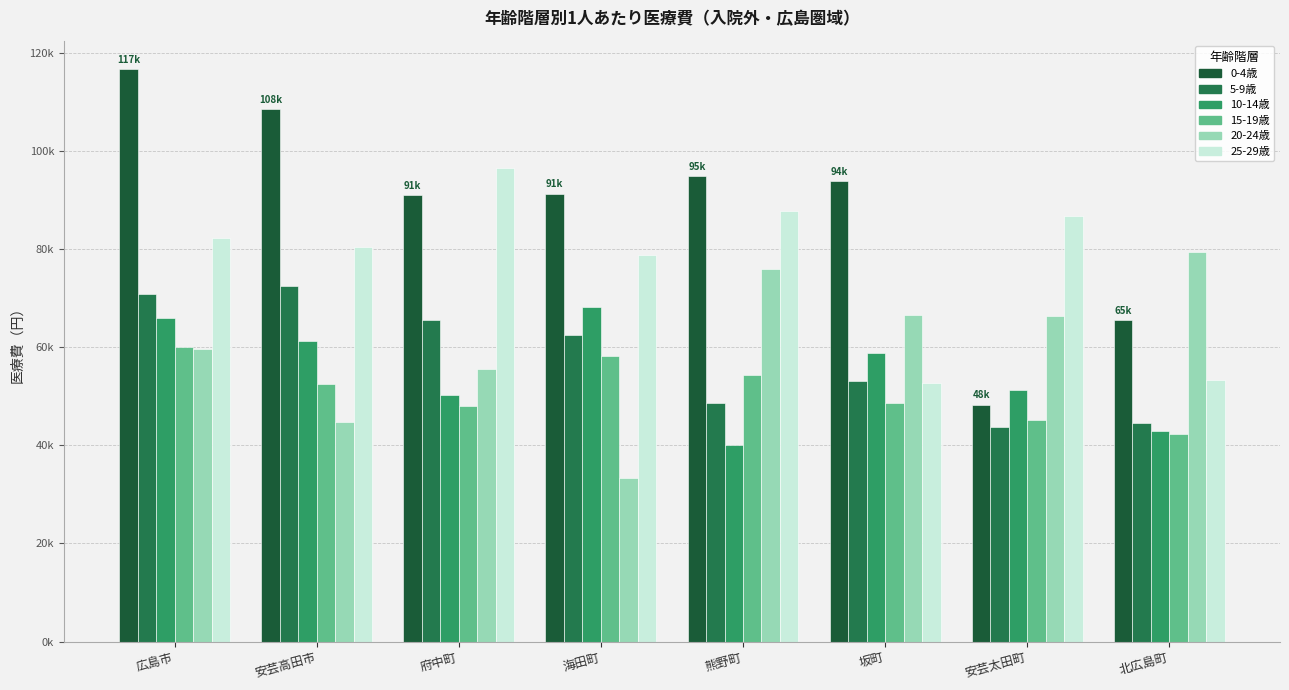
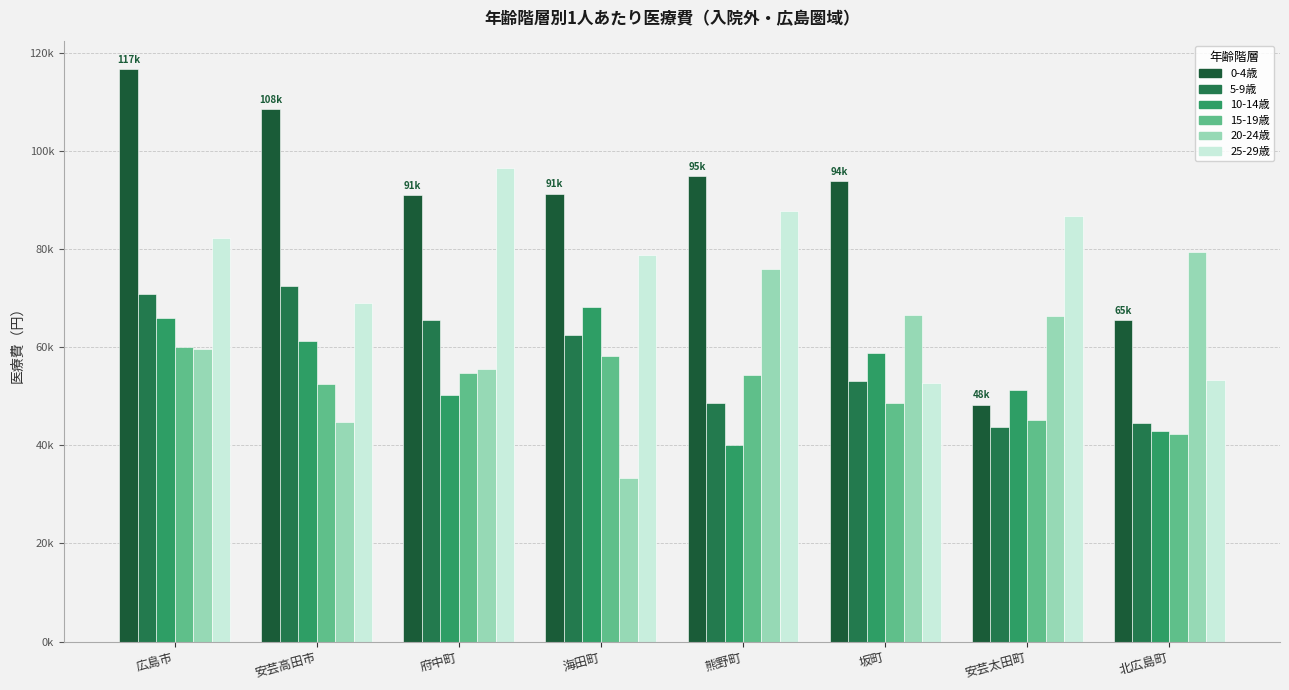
25-29歳, 安芸高田市: 80000 -> 69000
15-19歳, 府中町: 48000 -> 55000
